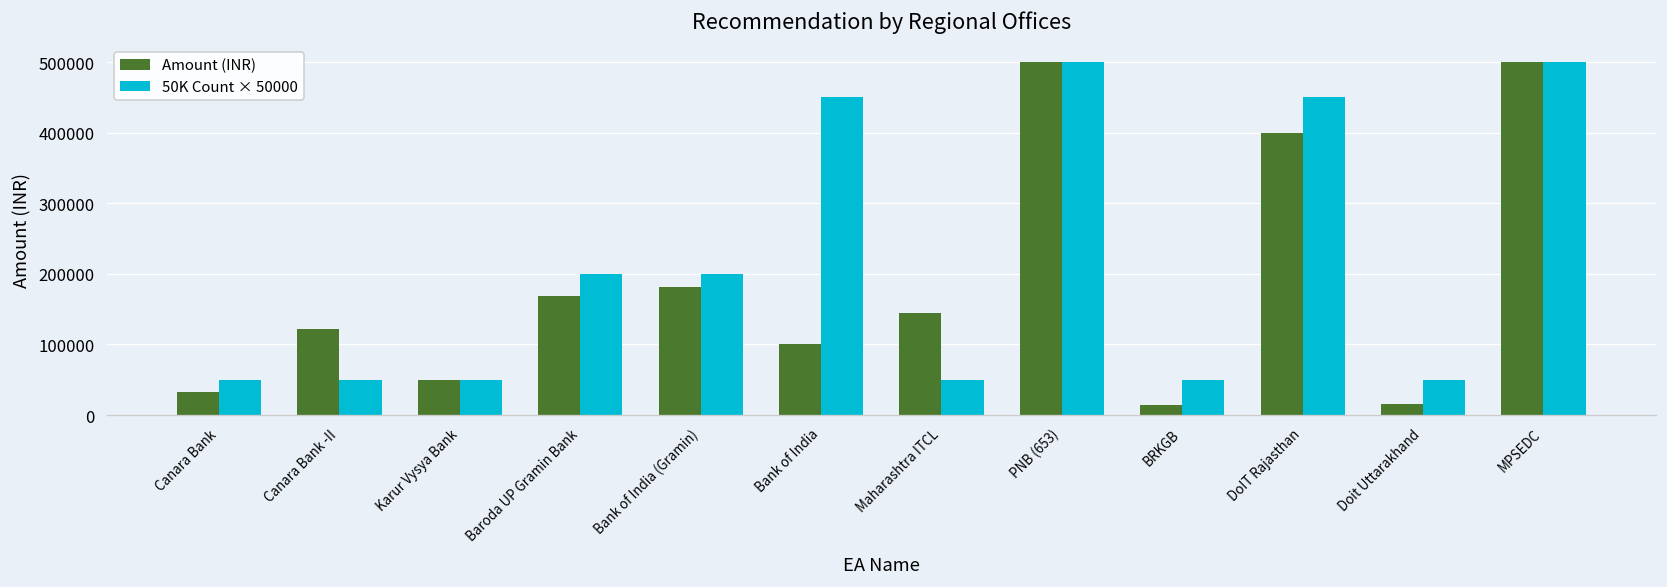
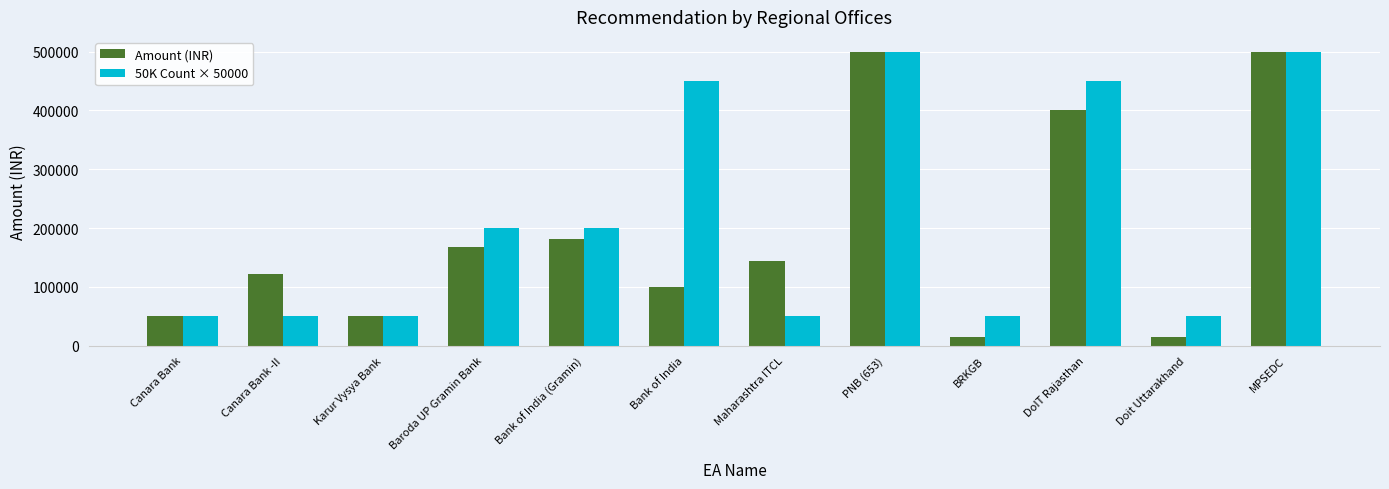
Amount (INR), Canara Bank: 30000 -> 50000
